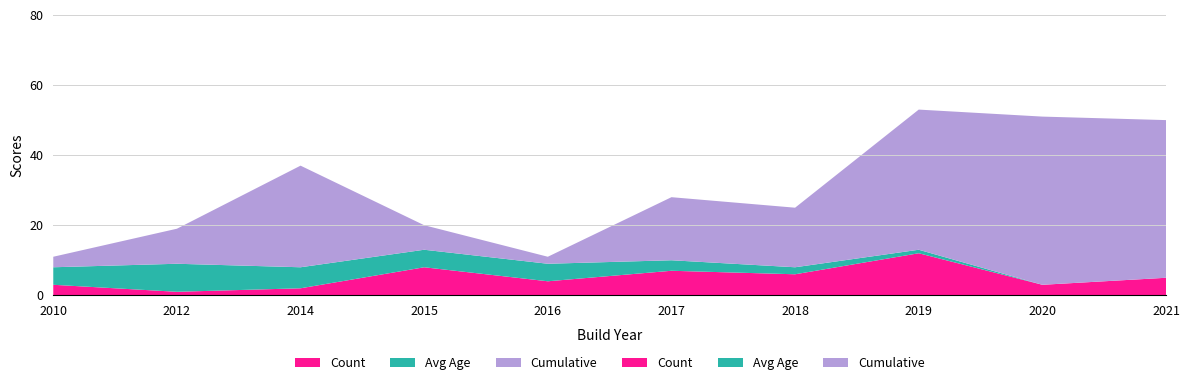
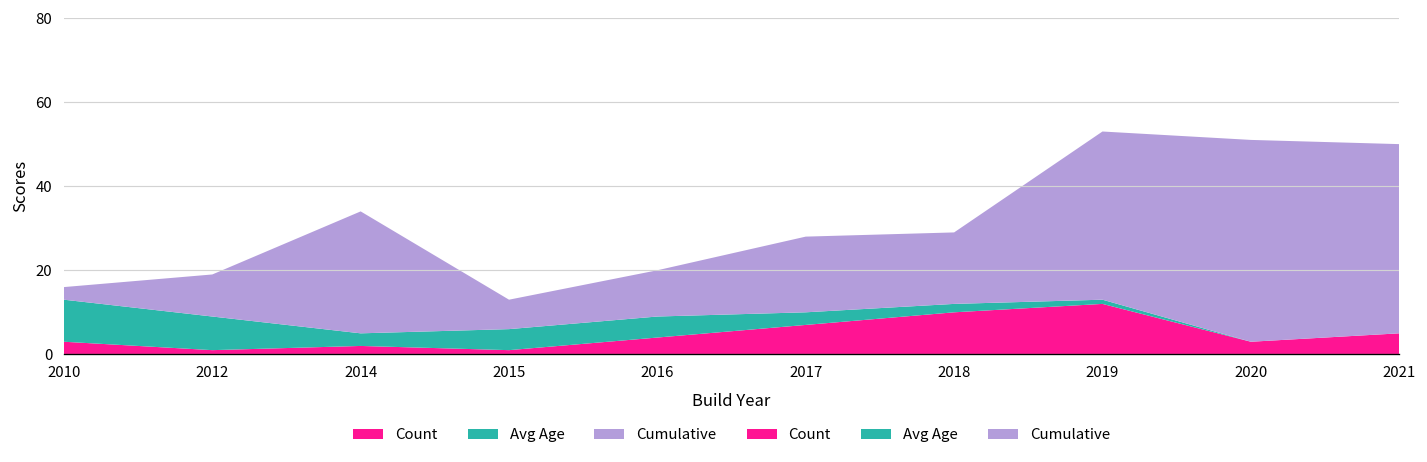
Avg Age, 2010: 5 -> 10
Avg Age, 2014: 6 -> 3
Count, 2015: 8 -> 1
Cumulative, 2016: 2 -> 11
Count, 2018: 6 -> 10
